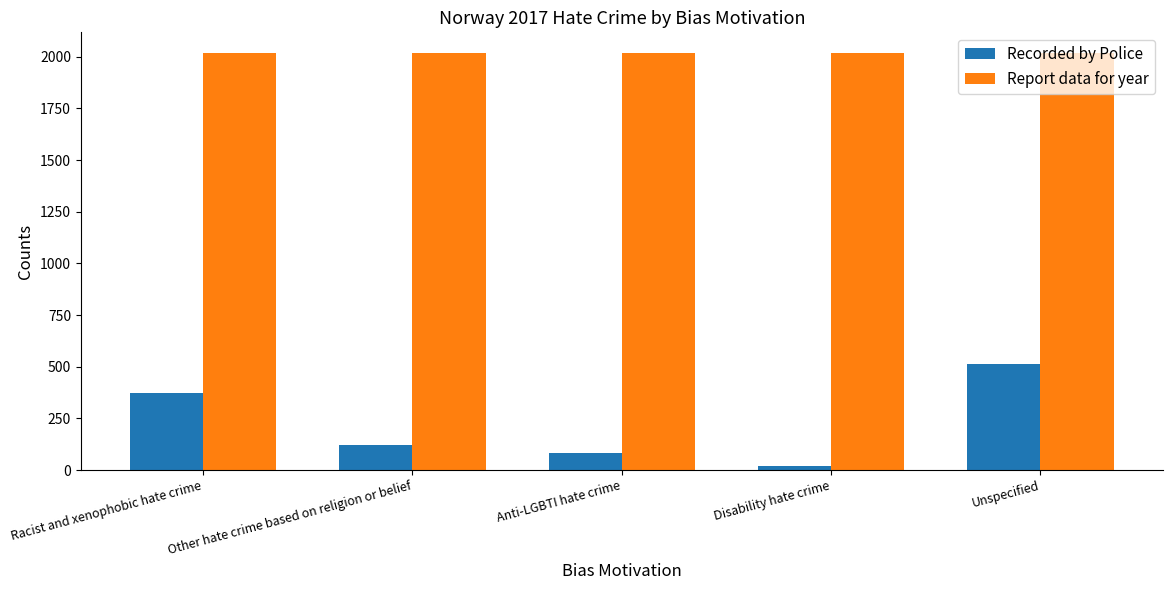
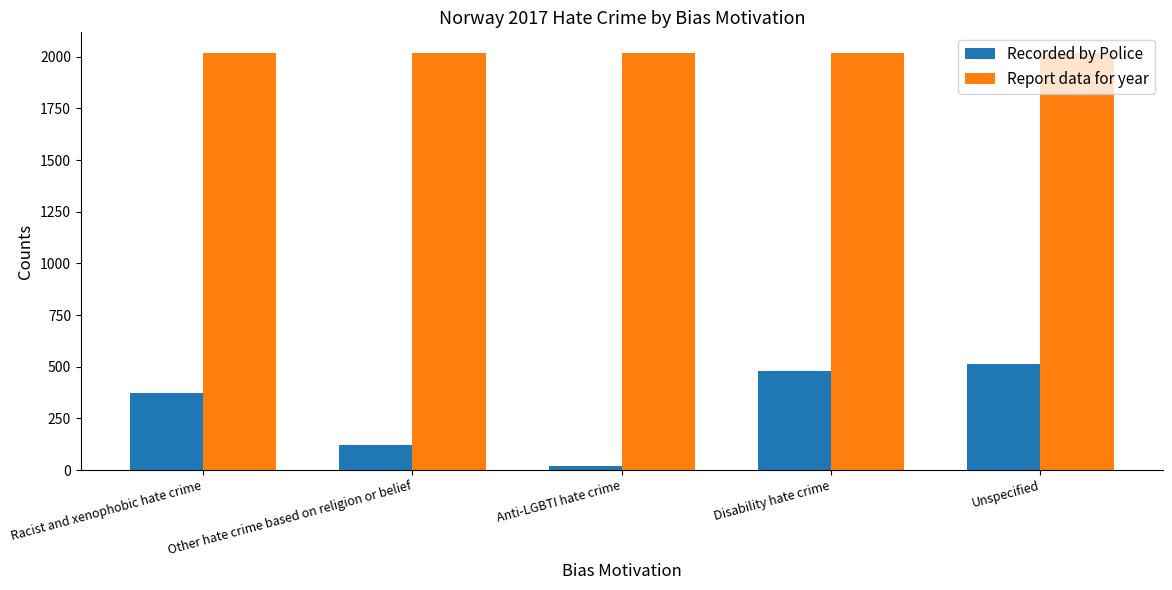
Recorded by Police, Anti-LGBTI hate crime: 80 -> 20
Recorded by Police, Disability hate crime: 20 -> 480
